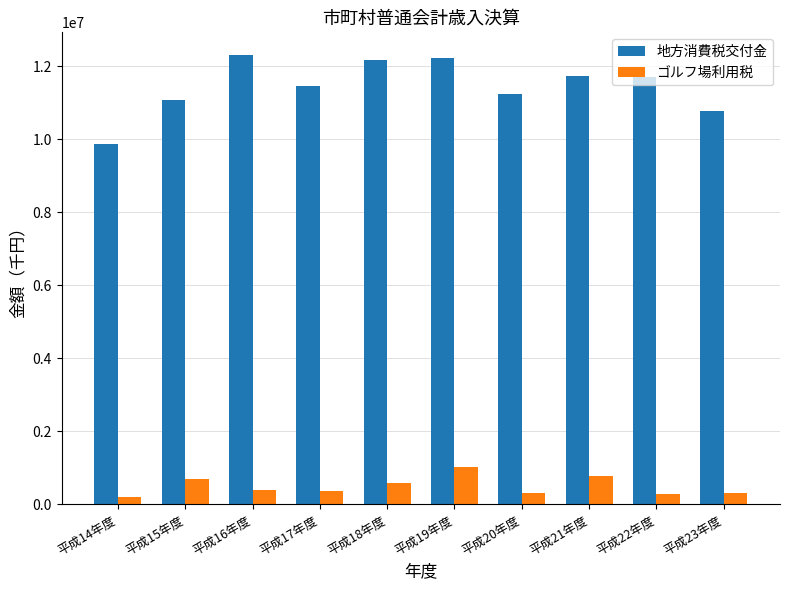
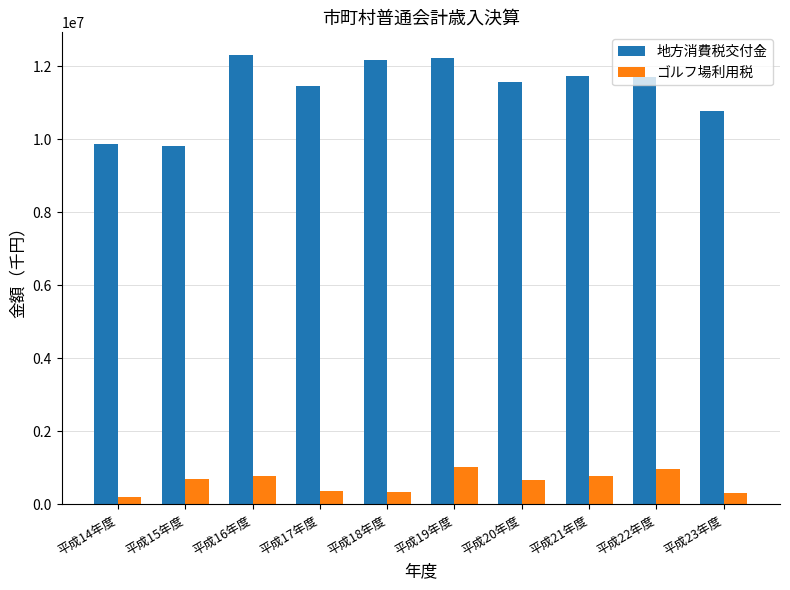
地方消費税交付金, 平成15年度: 11100000 -> 9800000
ゴルフ場利用税, 平成16年度: 400000 -> 800000
ゴルフ場利用税, 平成18年度: 600000 -> 300000
地方消費税交付金, 平成20年度: 11200000 -> 11600000
ゴルフ場利用税, 平成20年度: 300000 -> 700000
ゴルフ場利用税, 平成22年度: 300000 -> 1000000
